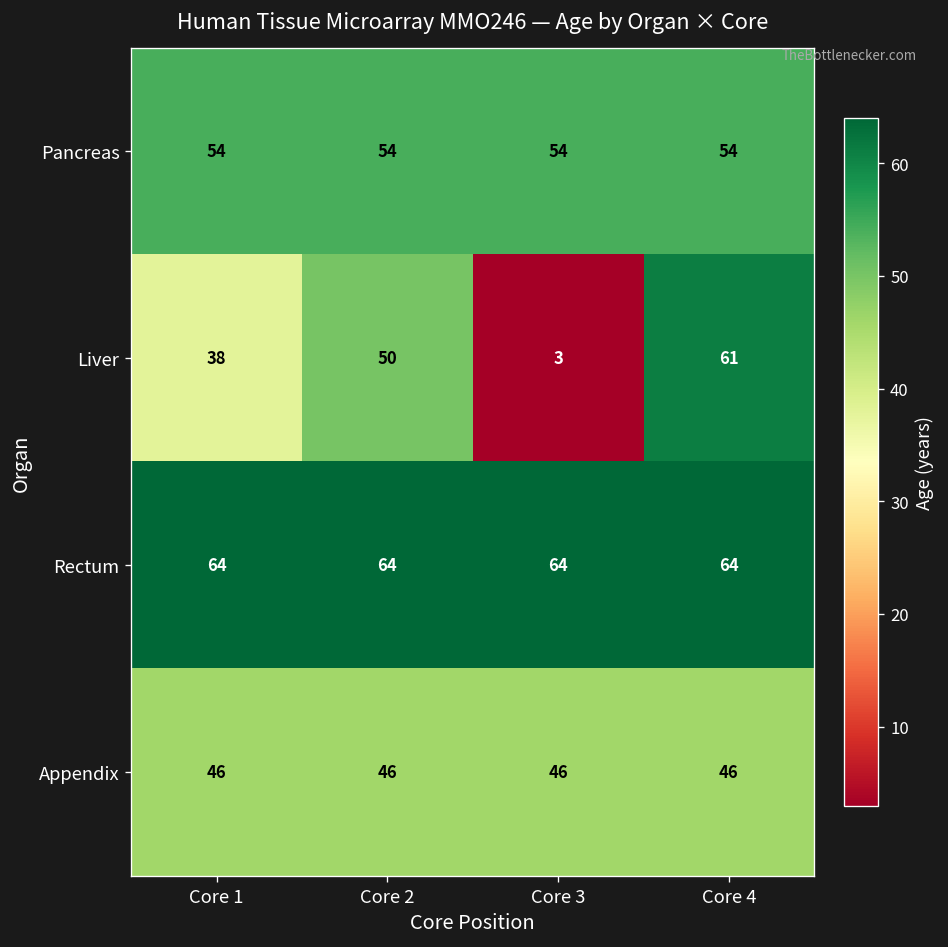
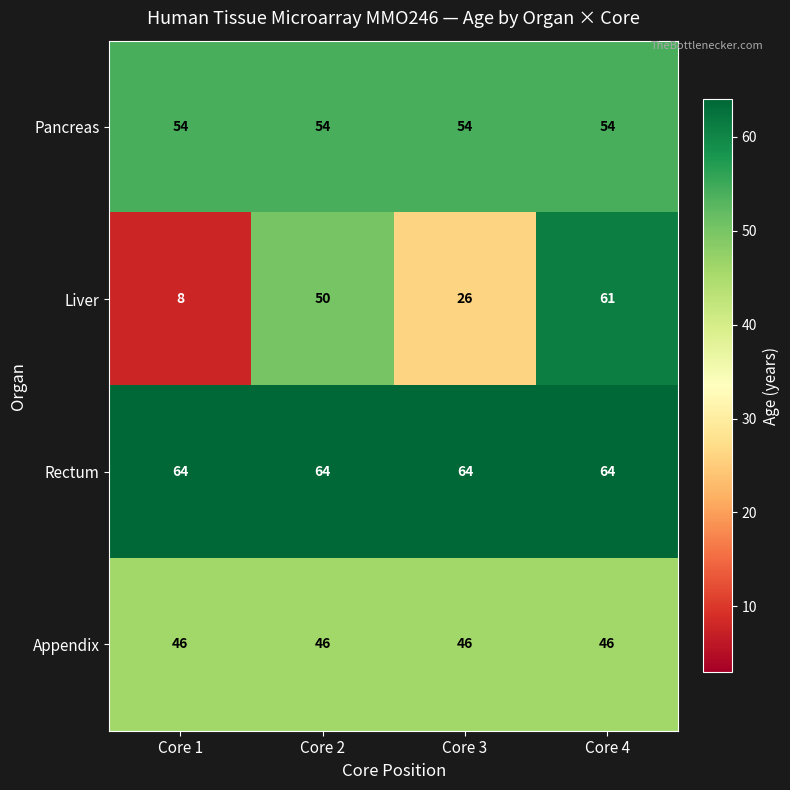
Liver, Core 1: 38 -> 8
Liver, Core 3: 3 -> 26
